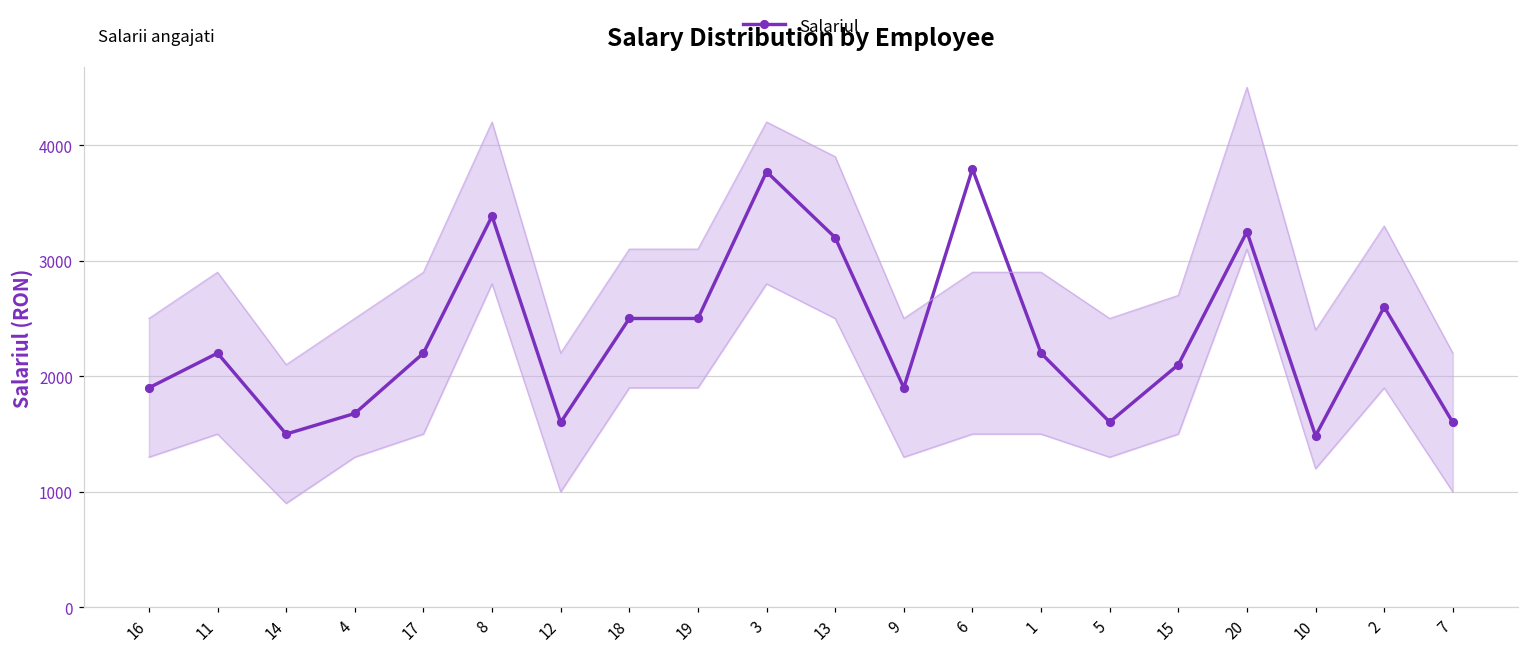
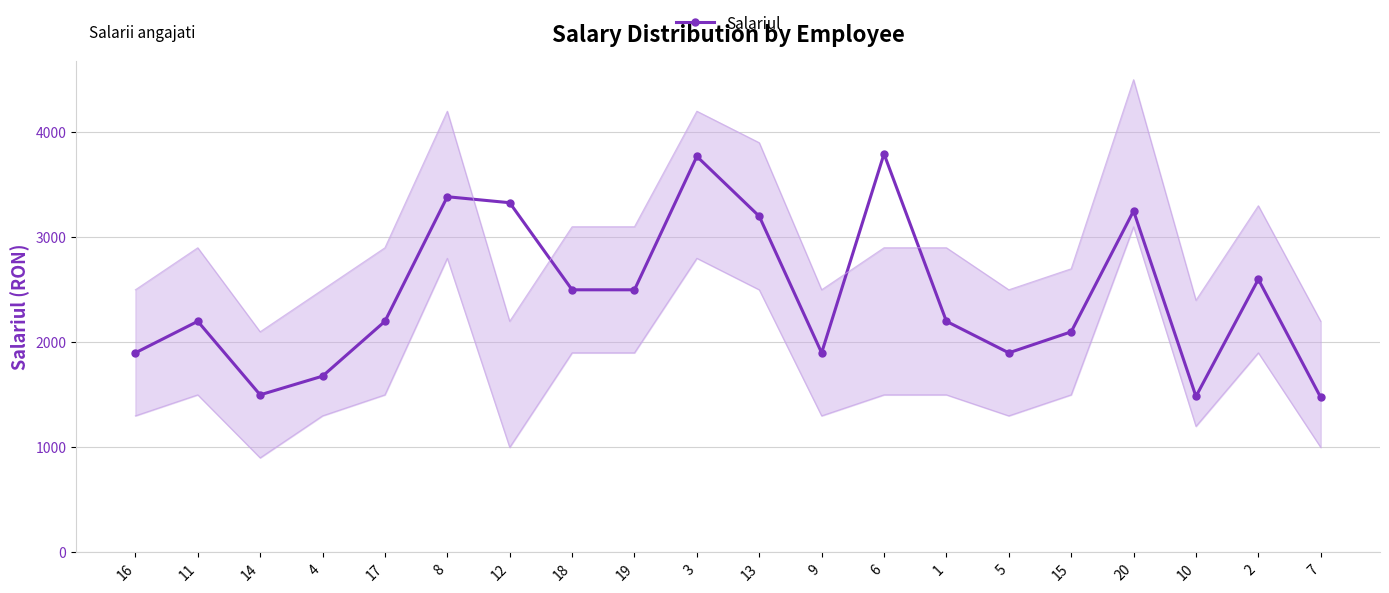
Salariul, 12: 1600 -> 3330
Salariul, 5: 1600 -> 1900
Salariul, 7: 1600 -> 1480
